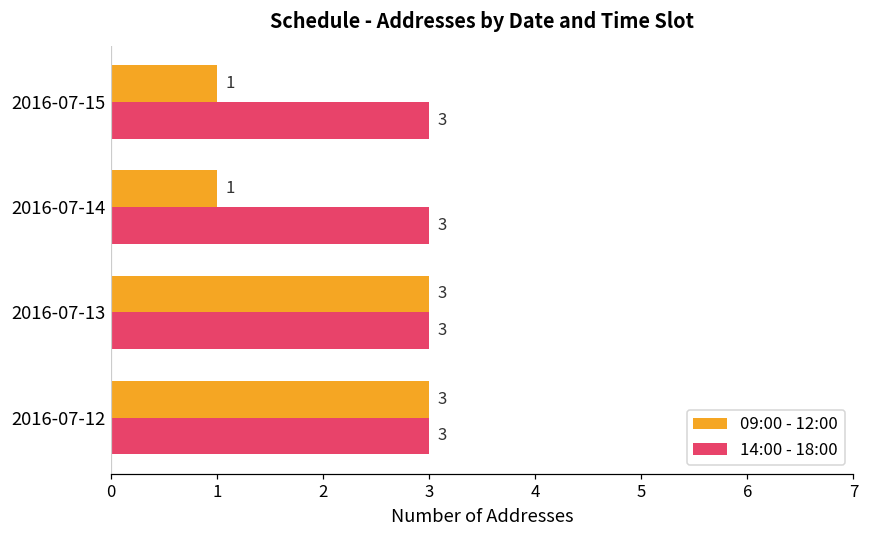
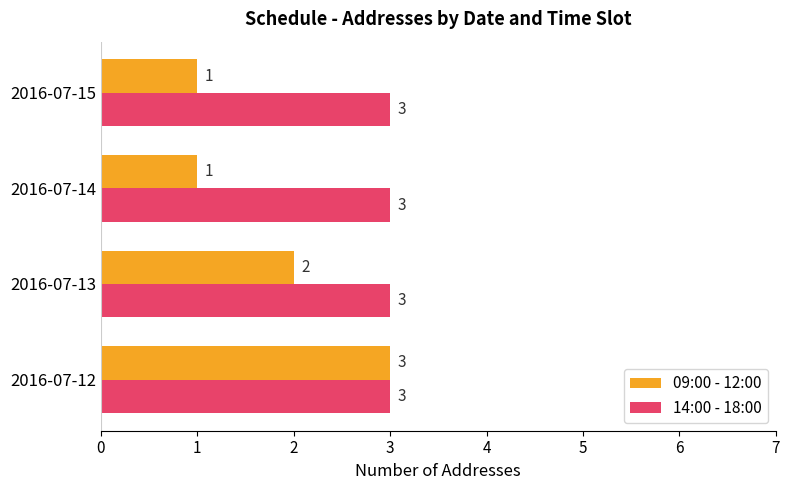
09:00 - 12:00, 2016-07-13: 3 -> 2
